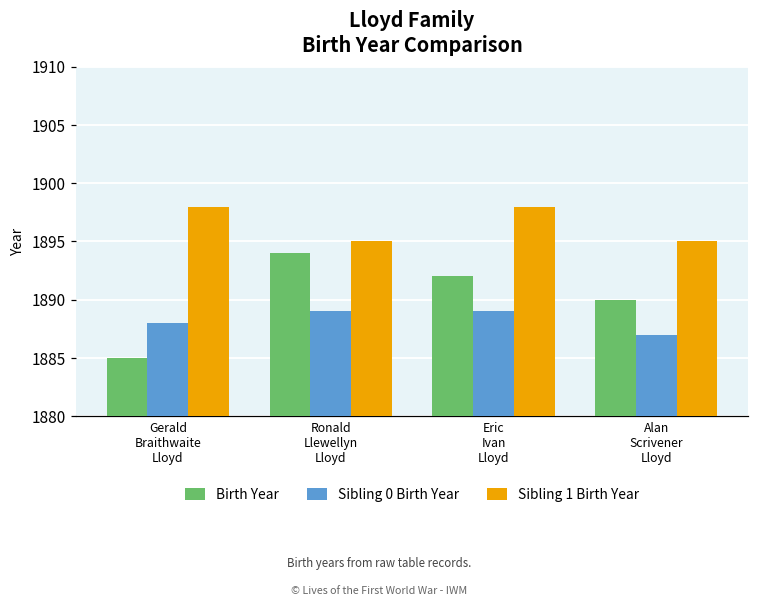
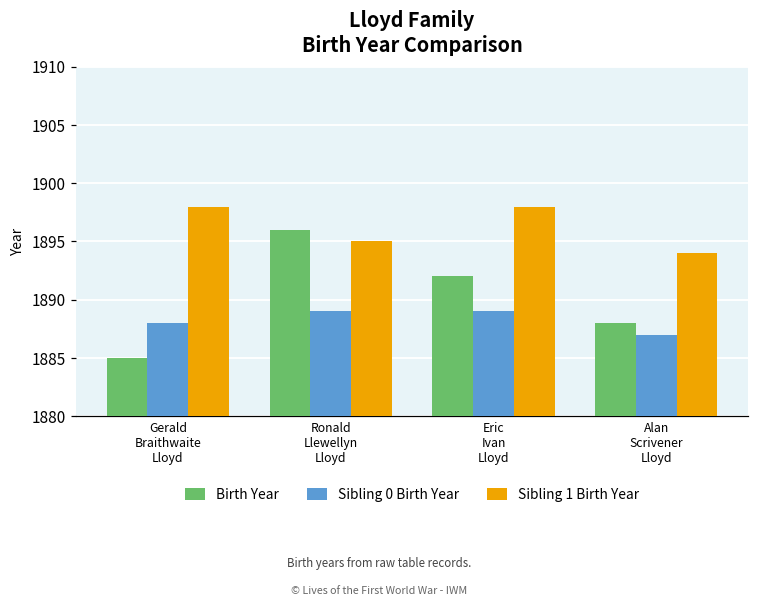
Birth Year, Ronald Llewellyn Lloyd: 1894 -> 1896
Birth Year, Alan Scrivener Lloyd: 1890 -> 1888
Sibling 1 Birth Year, Alan Scrivener Lloyd: 1895 -> 1894
